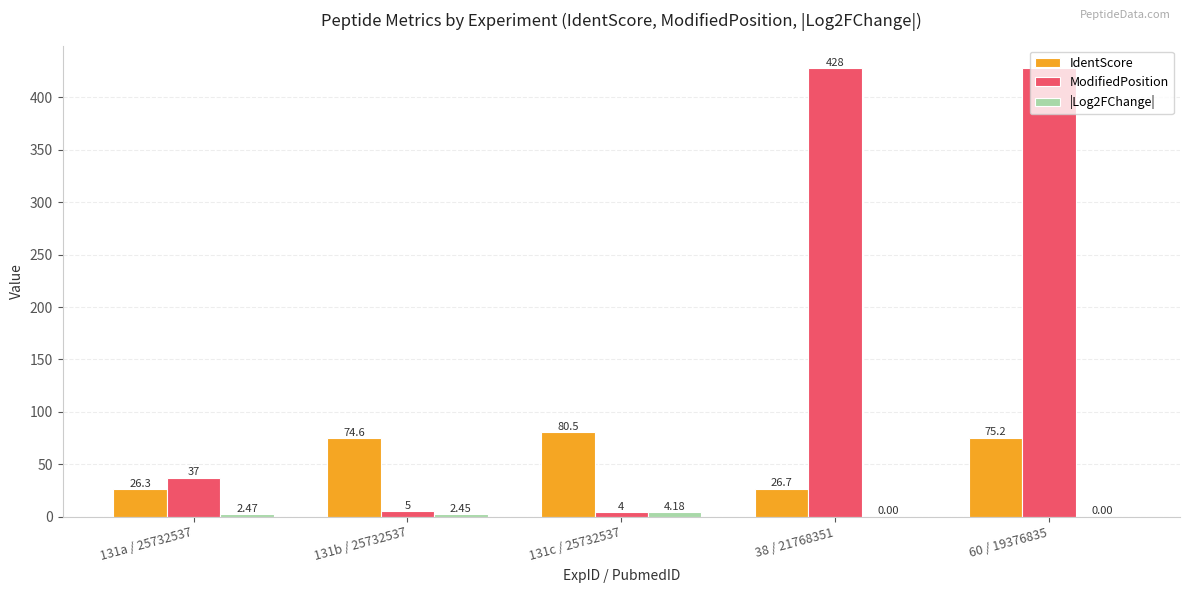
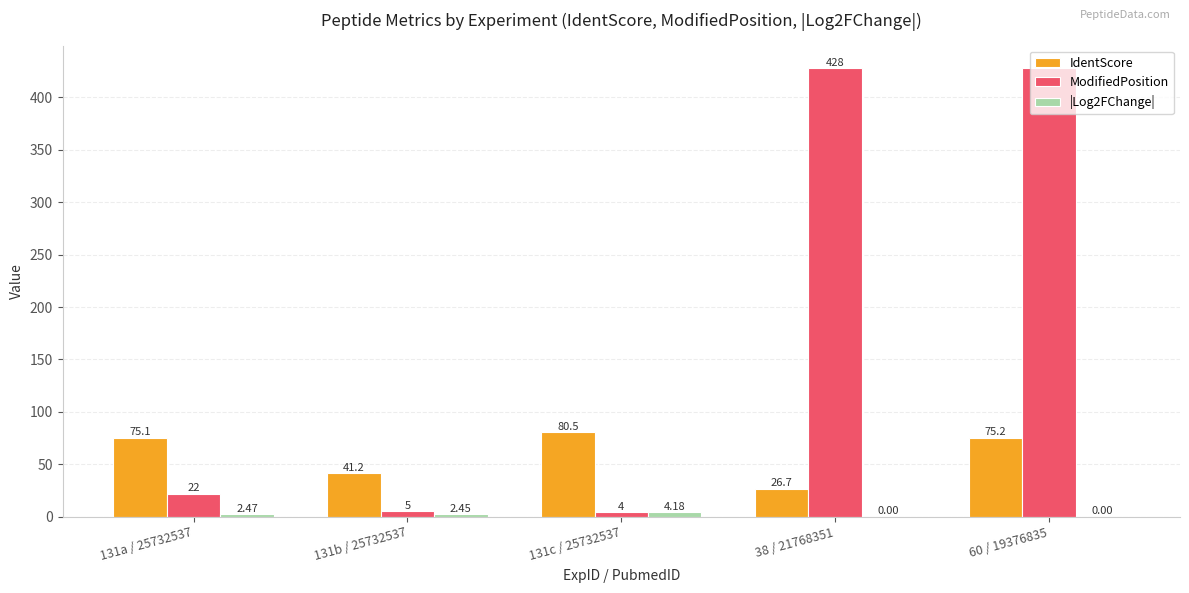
IdentScore, 131a / 25732537: 26.3 -> 75.1
ModifiedPosition, 131a / 25732537: 37 -> 22
IdentScore, 131b / 25732537: 74.6 -> 41.2
